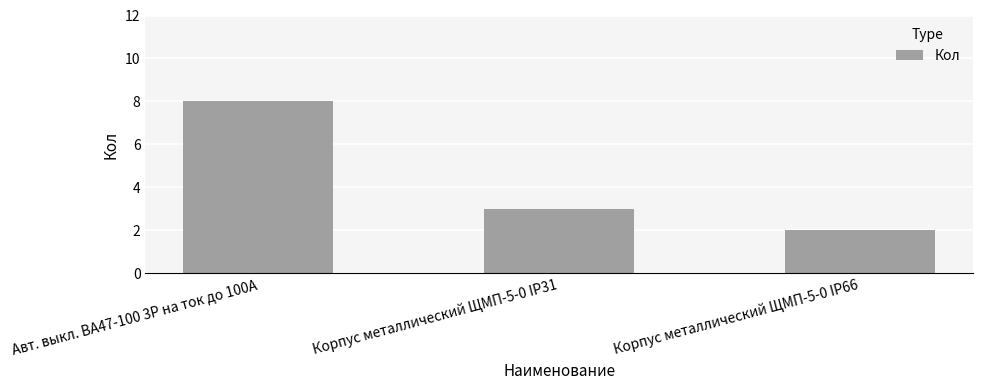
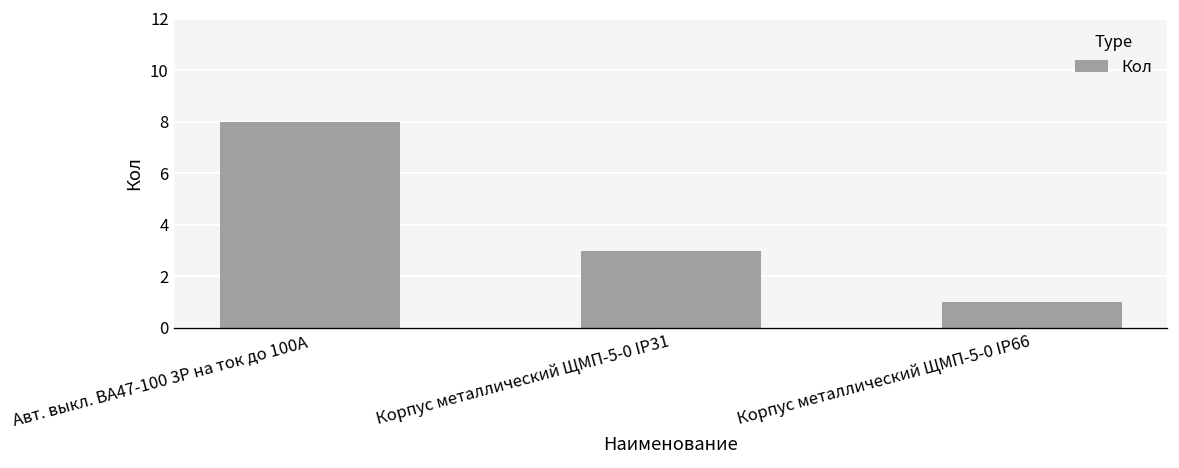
Корпус металлический ЩМП-5-0 IP66: 2 -> 1
